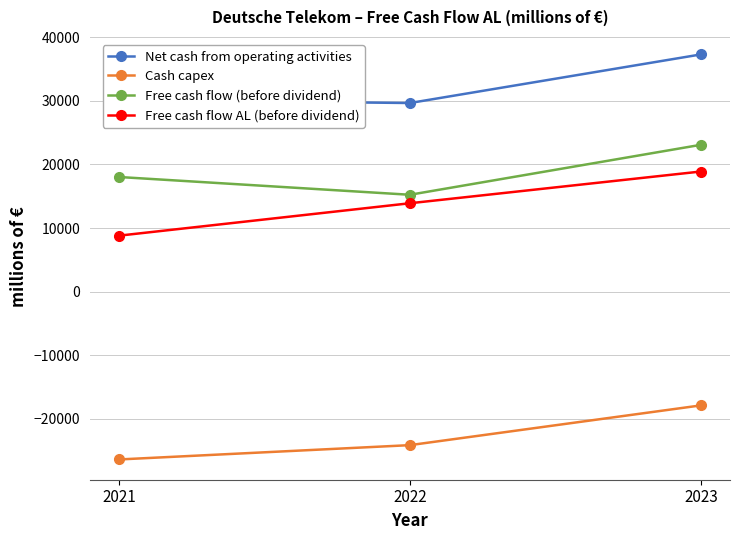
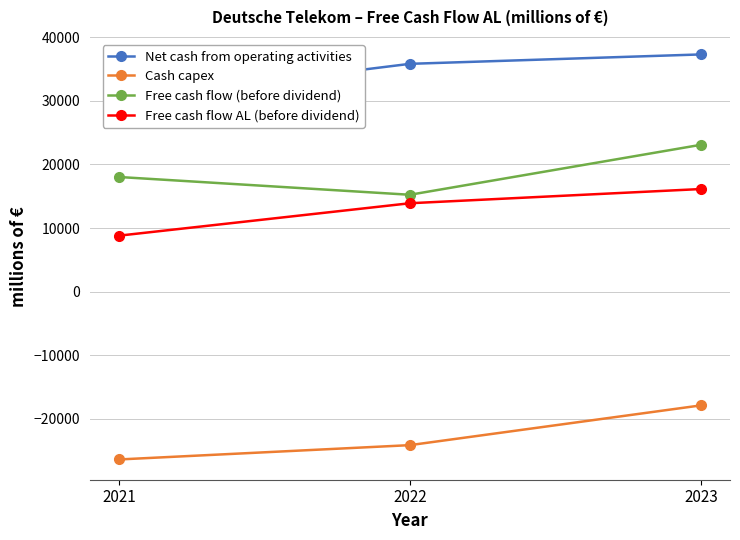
Net cash from operating activities, 2022: 30000 -> 36000
Free cash flow AL (before dividend), 2023: 19000 -> 16000
